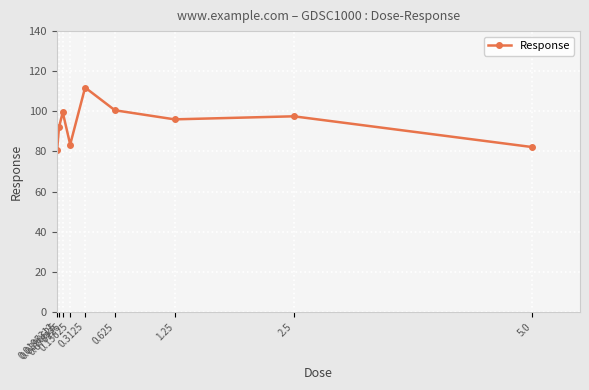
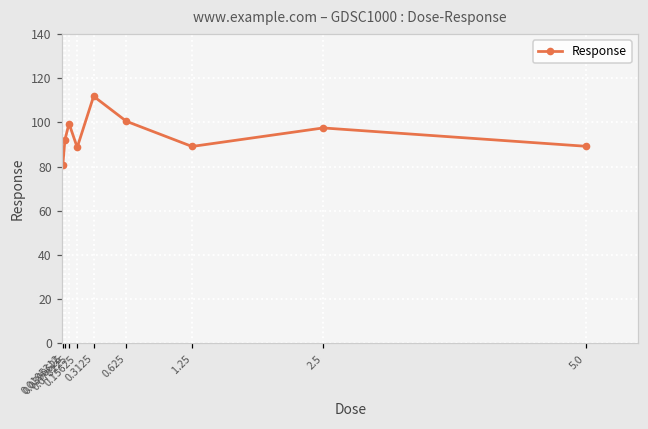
0.15625: 83 -> 89
1.25: 96 -> 89
5.0: 82 -> 89
